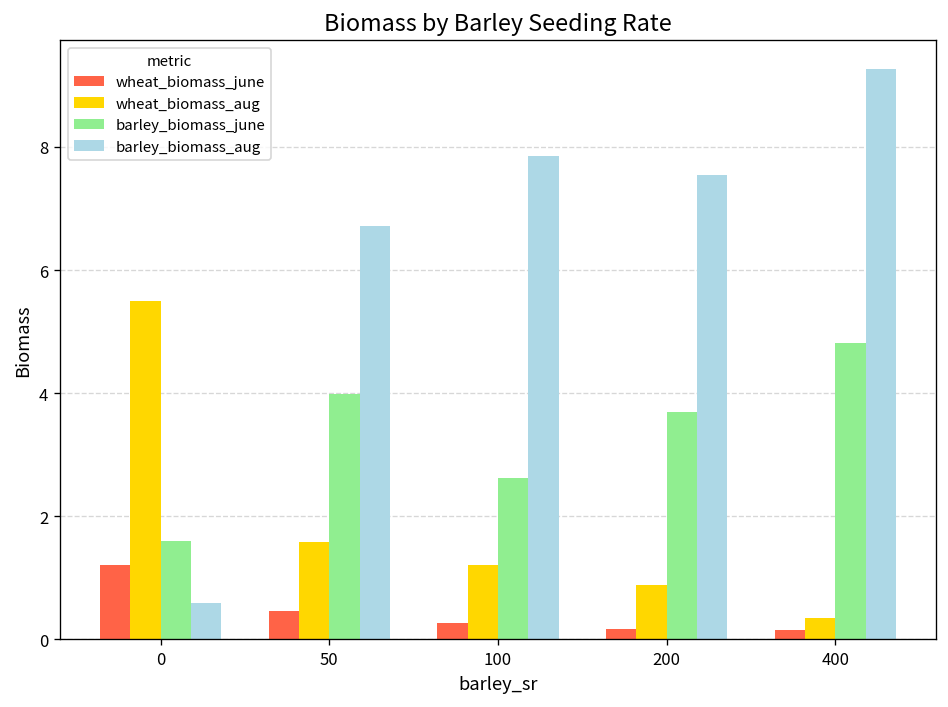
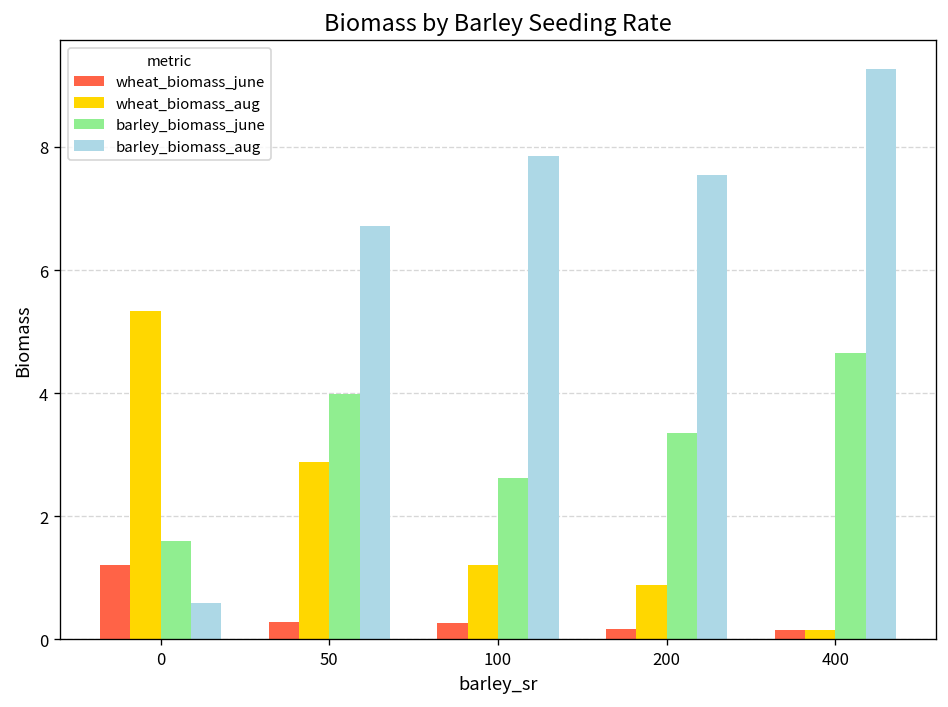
wheat_biomass_aug, 0: 5.5 -> 5.3
wheat_biomass_june, 50: 0.5 -> 0.3
wheat_biomass_aug, 50: 1.6 -> 2.9
barley_biomass_june, 200: 3.7 -> 3.4
wheat_biomass_aug, 400: 0.4 -> 0.2
barley_biomass_june, 400: 4.8 -> 4.7
